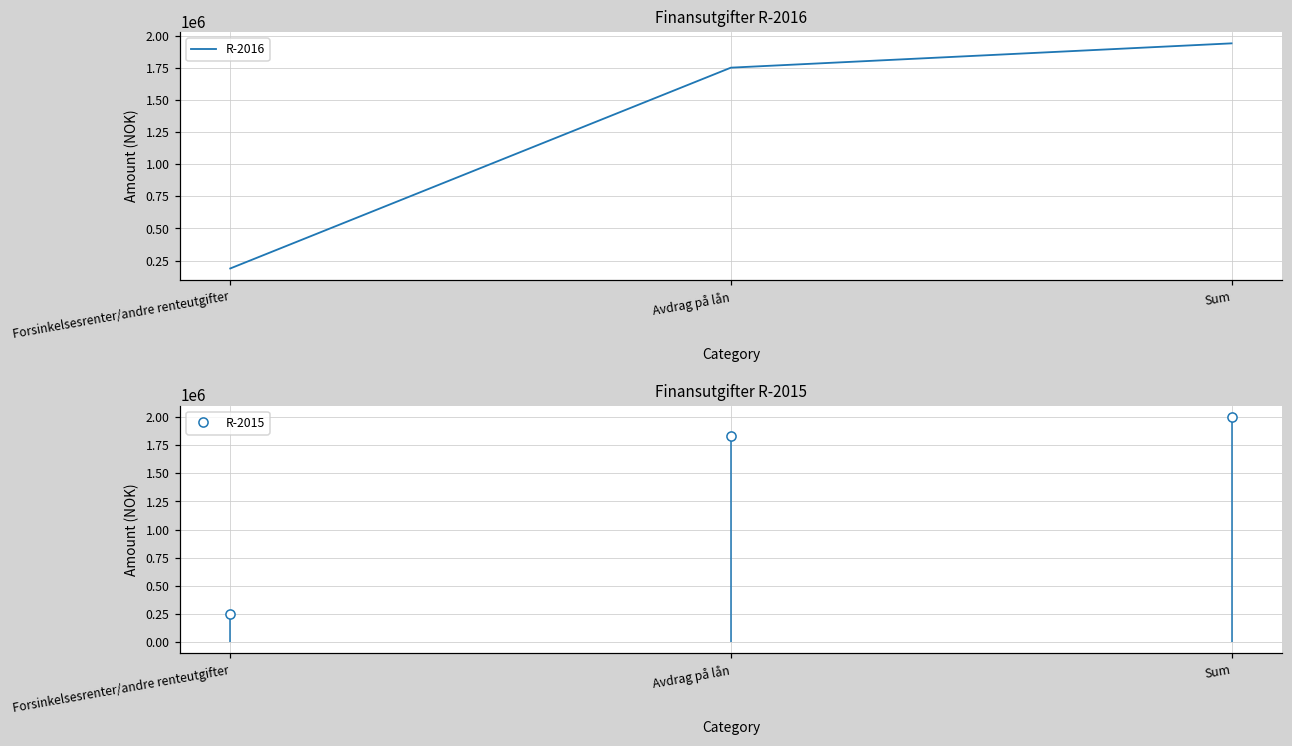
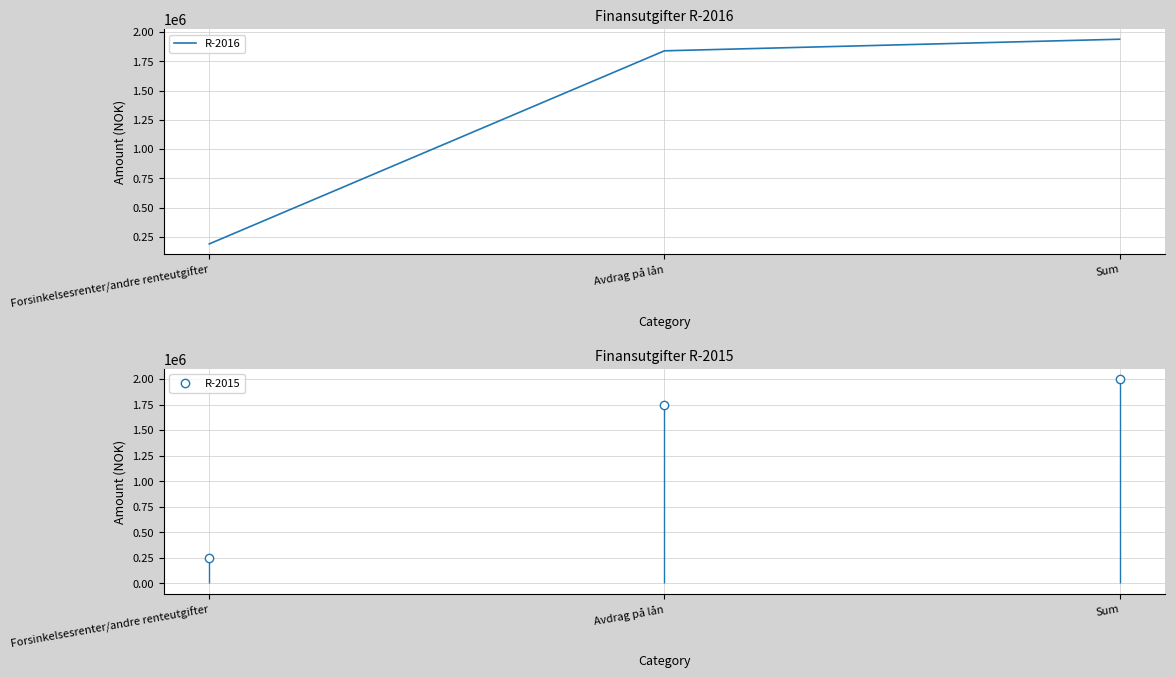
Finansutgifter R-2016, Avdrag på lån: 1750000 -> 1840000
Finansutgifter R-2015, Avdrag på lån: 1830000 -> 1750000
